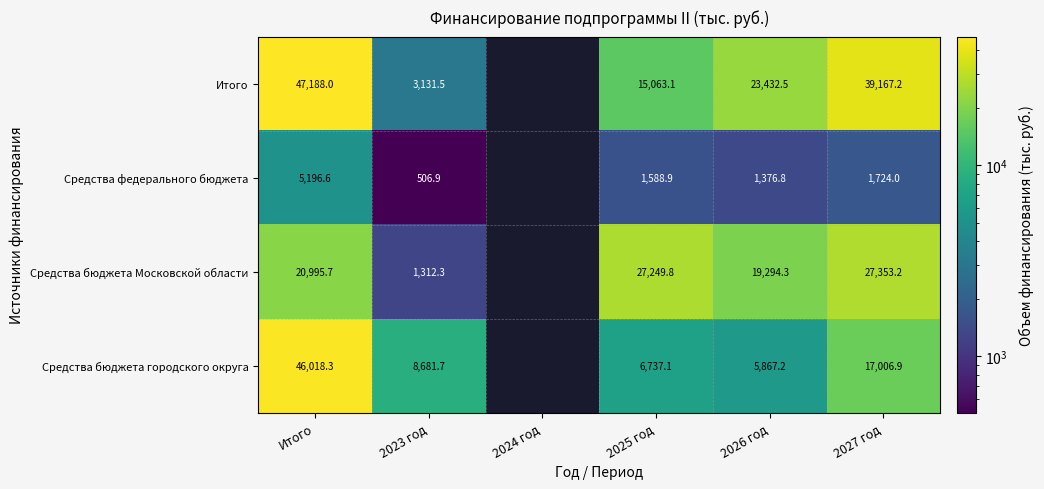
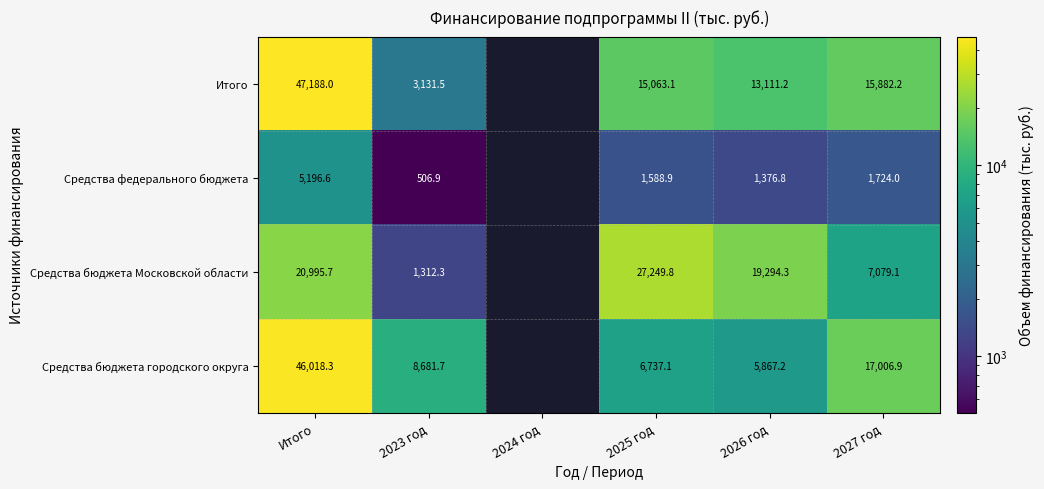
Итого, 2026 год: 23,432.5 -> 13,111.2
Итого, 2027 год: 39,167.2 -> 15,882.2
Средства бюджета Московской области, 2027 год: 27,353.2 -> 7,079.1
